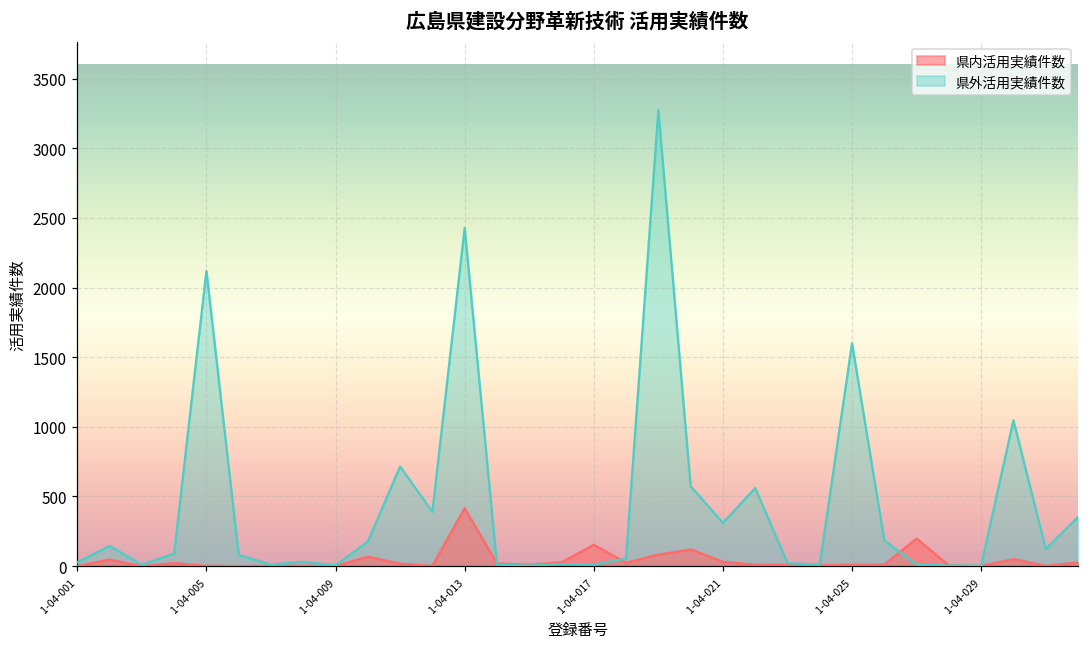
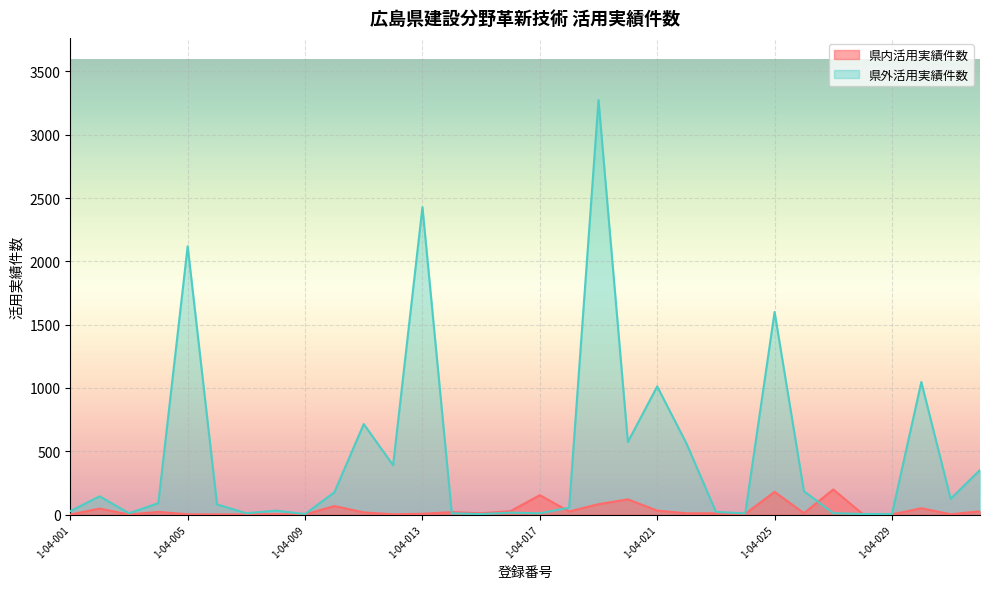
県内活用実績件数, 1-04-013: 420 -> 10
県外活用実績件数, 1-04-021: 310 -> 1010
県内活用実績件数, 1-04-025: 10 -> 180
